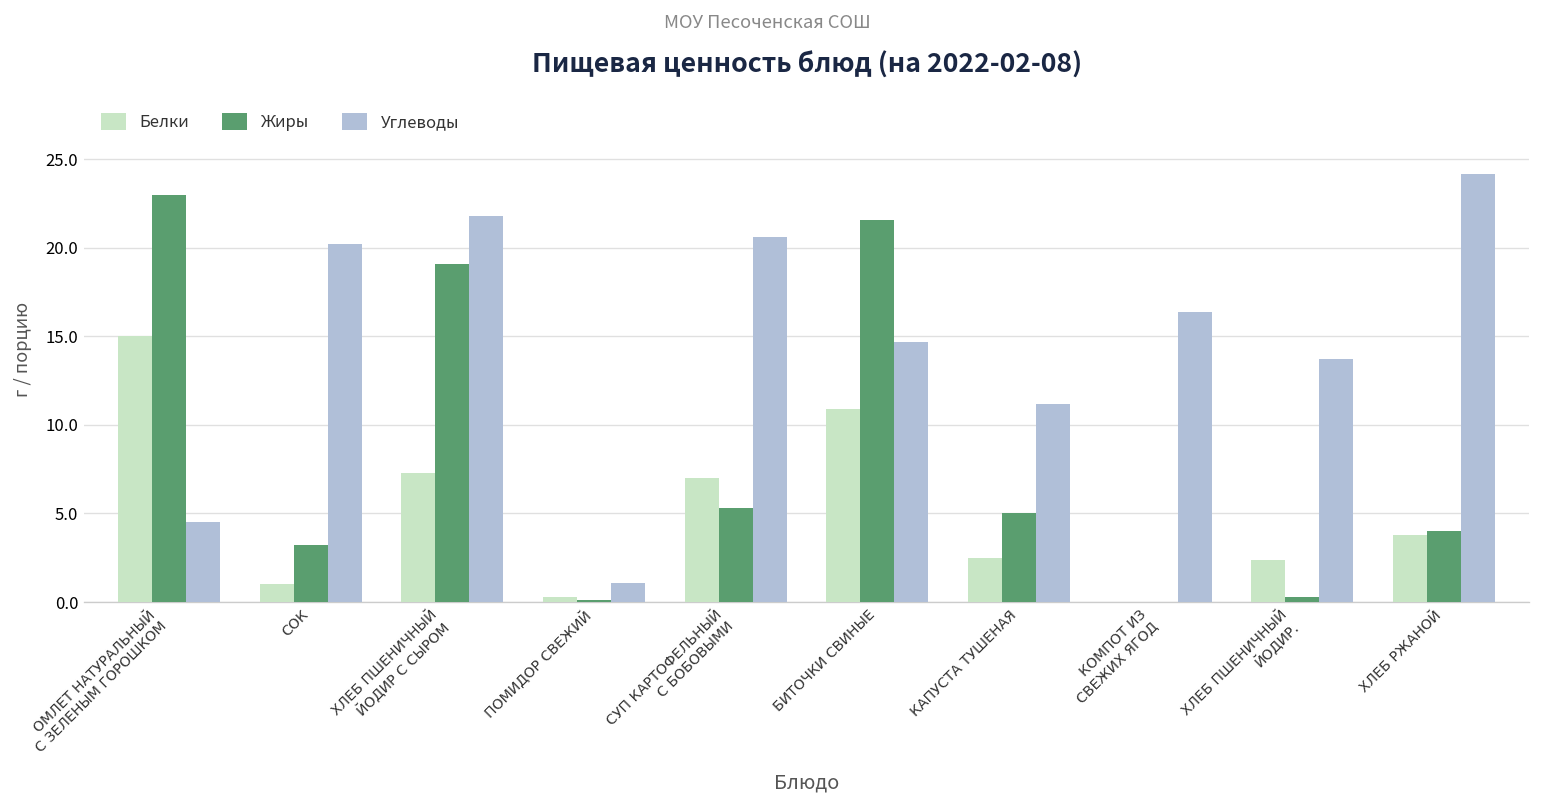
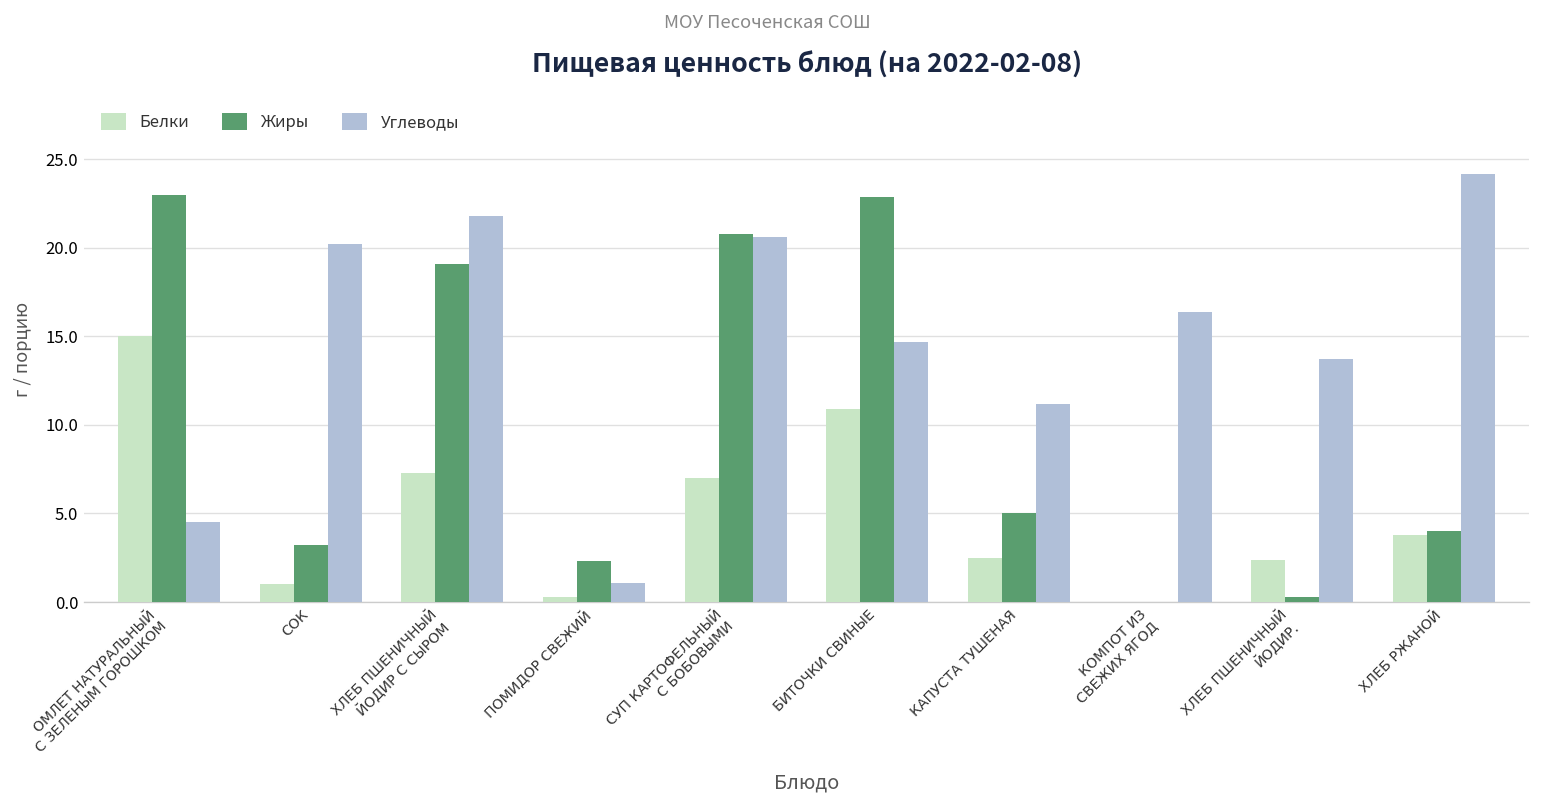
Жиры, ПОМИДОР СВЕЖИЙ: 0.1 -> 2.3
Жиры, СУП КАРТОФЕЛЬНЫЙ С БОБОВЫМИ: 5.3 -> 20.8
Жиры, БИТОЧКИ СВИНЫЕ: 21.6 -> 22.9
